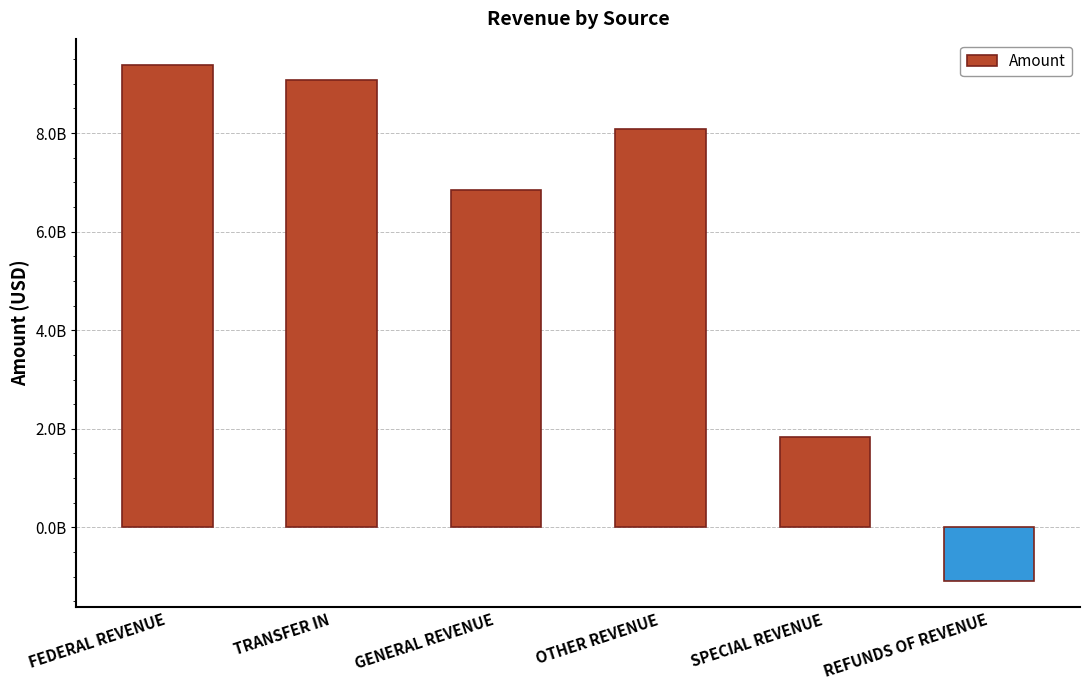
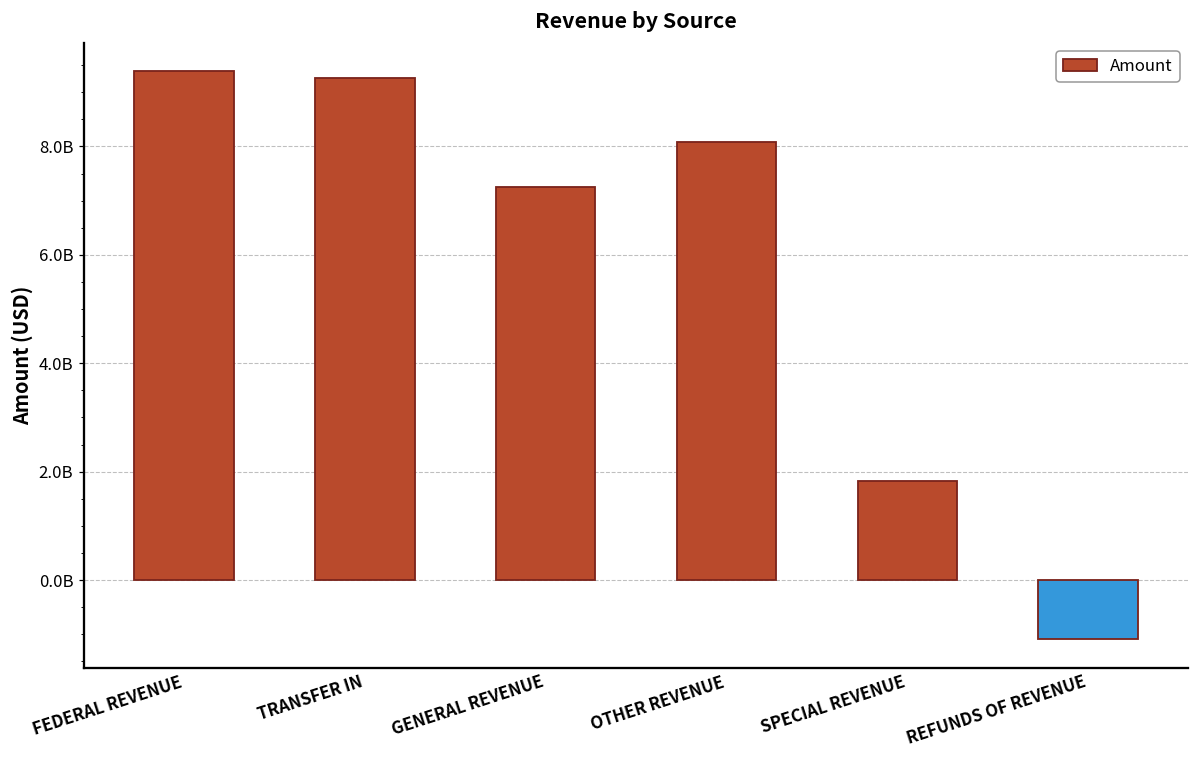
TRANSFER IN: 9100000000 -> 9300000000
GENERAL REVENUE: 6800000000 -> 7300000000
